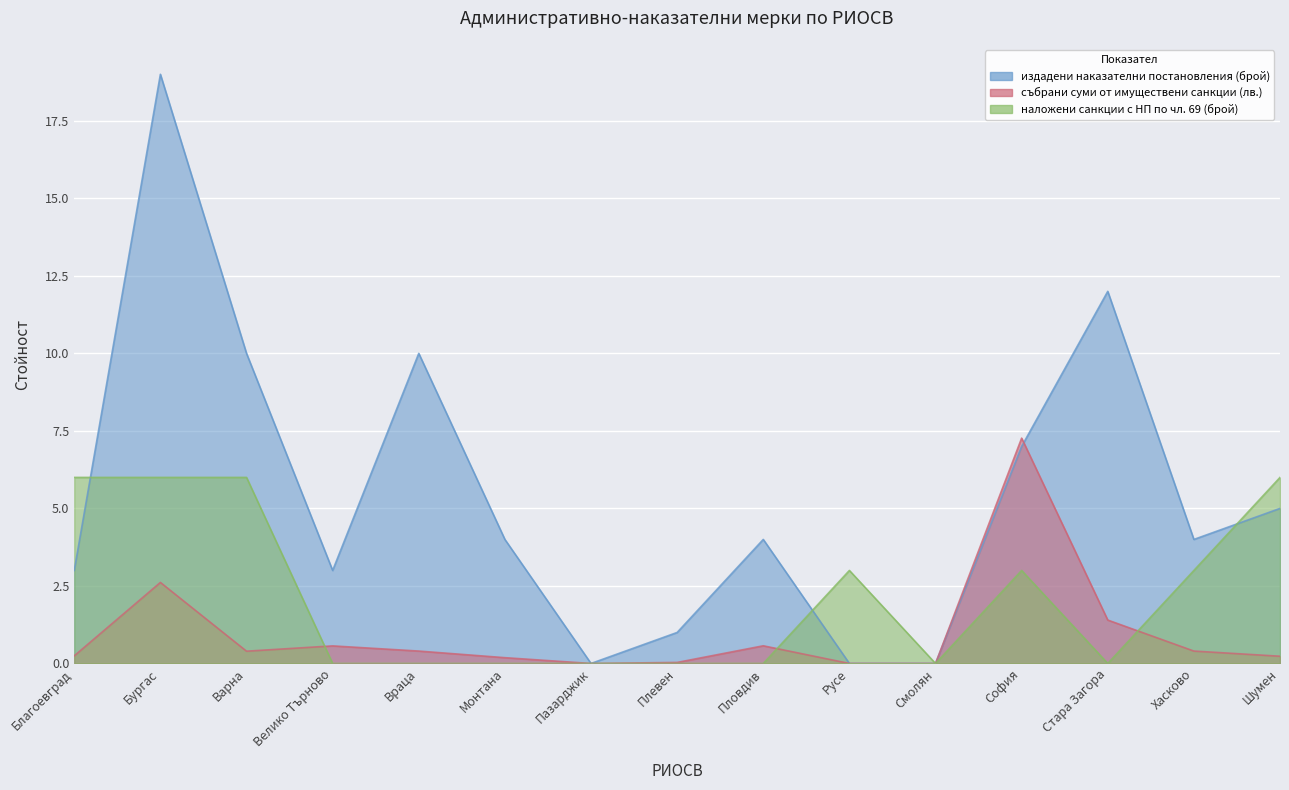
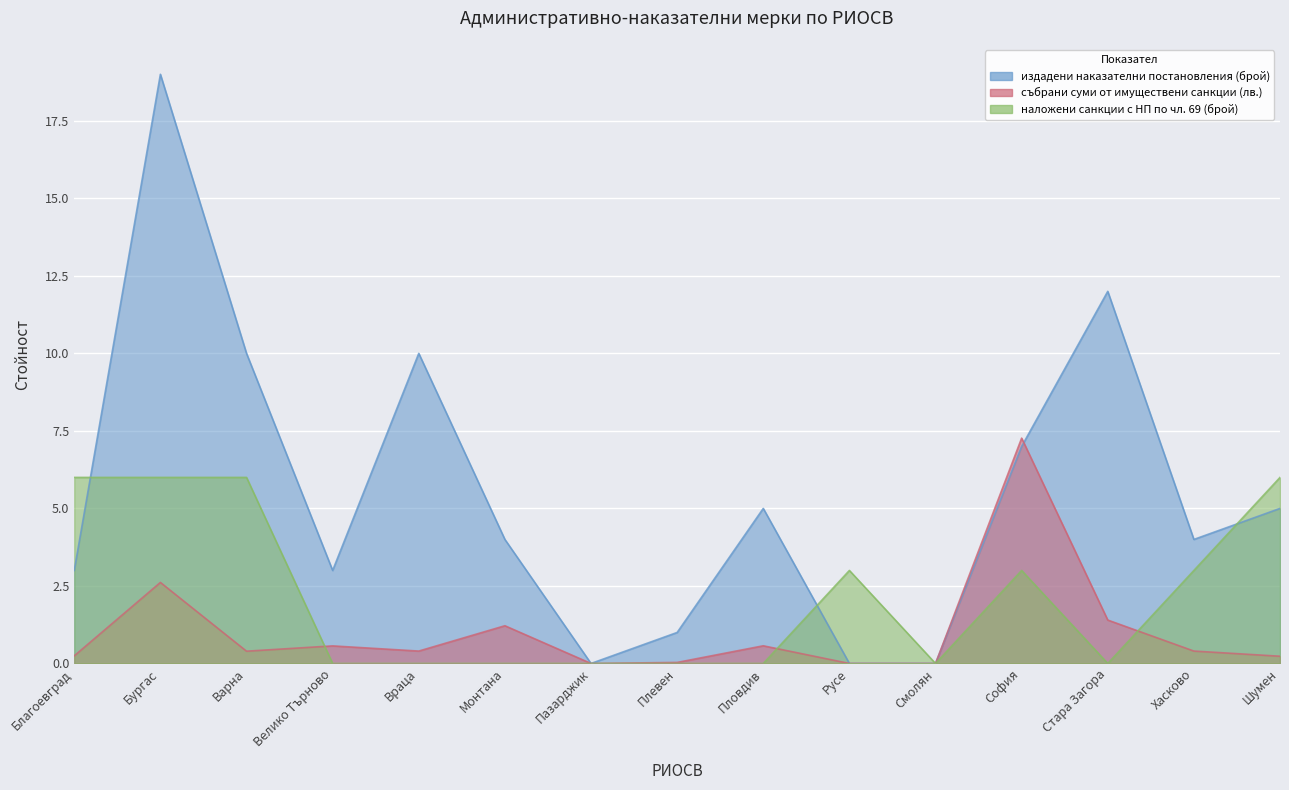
събрани суми от имуществени санкции (лв.), Монтана: 0.2 -> 1.2
издадени наказателни постановления (брой), Пловдив: 4 -> 5
